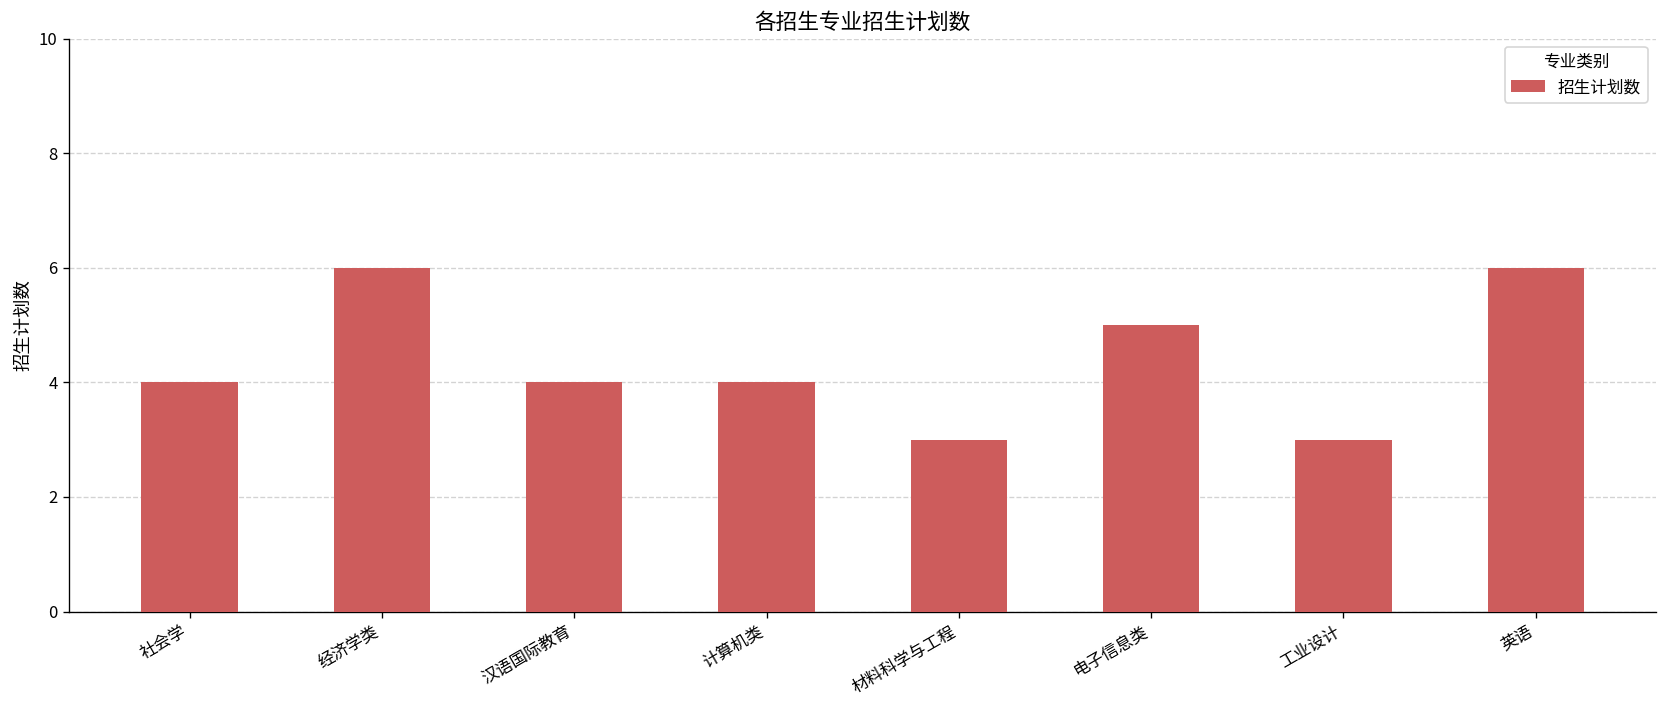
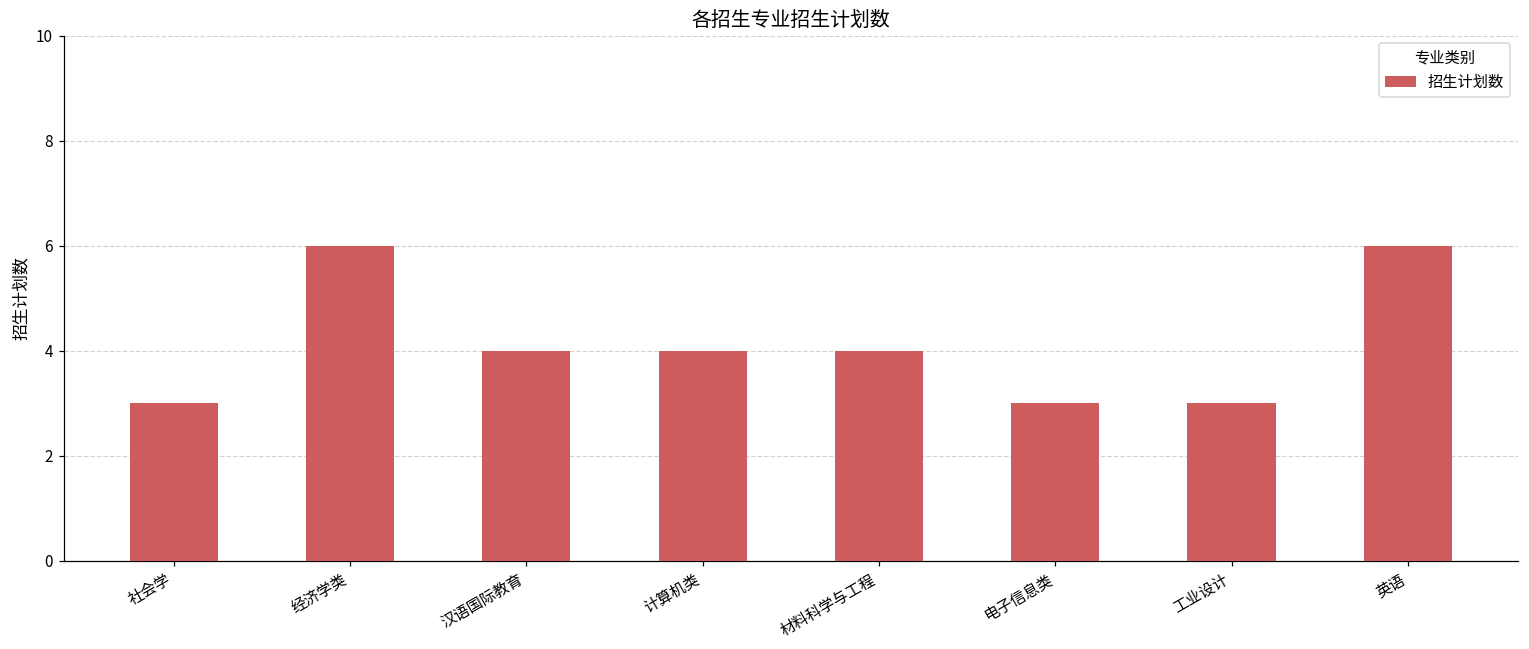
社会学: 4 -> 3
材料科学与工程: 3 -> 4
电子信息类: 5 -> 3
